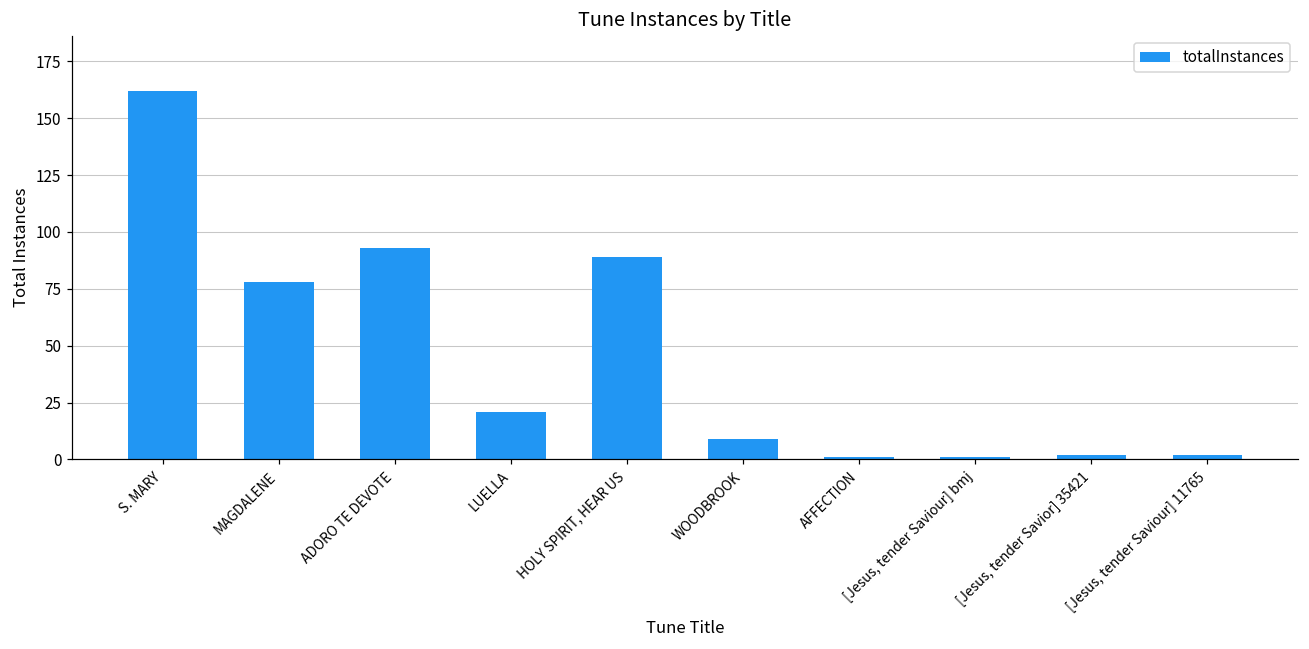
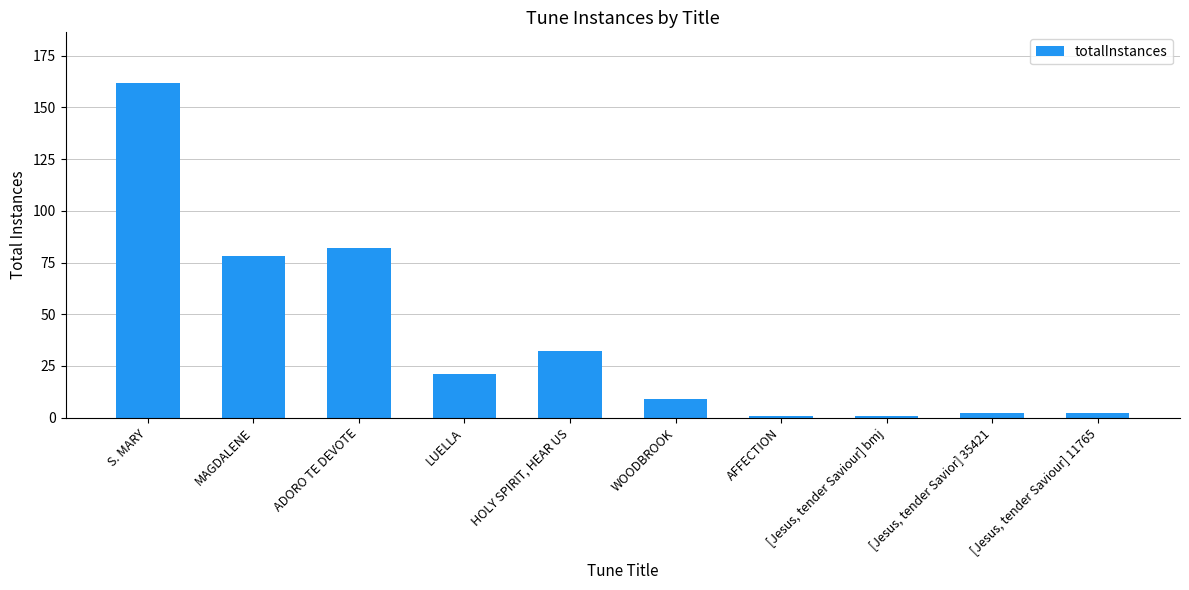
ADORO TE DEVOTE: 93 -> 82
HOLY SPIRIT, HEAR US: 89 -> 32
